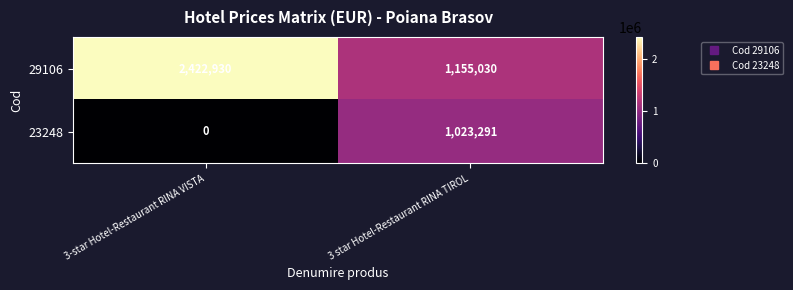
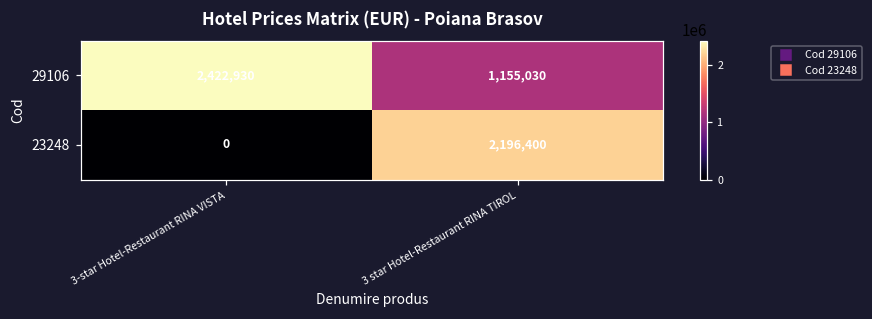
23248, 3 star Hotel-Restaurant RINA TIROL: 1,023,291 -> 2,196,400
